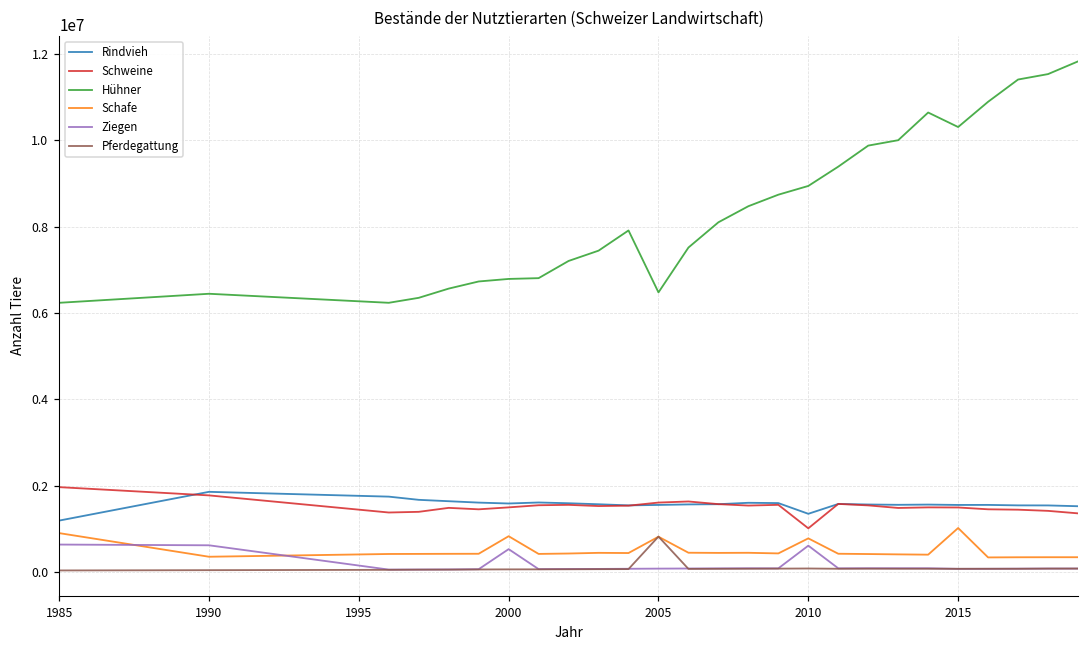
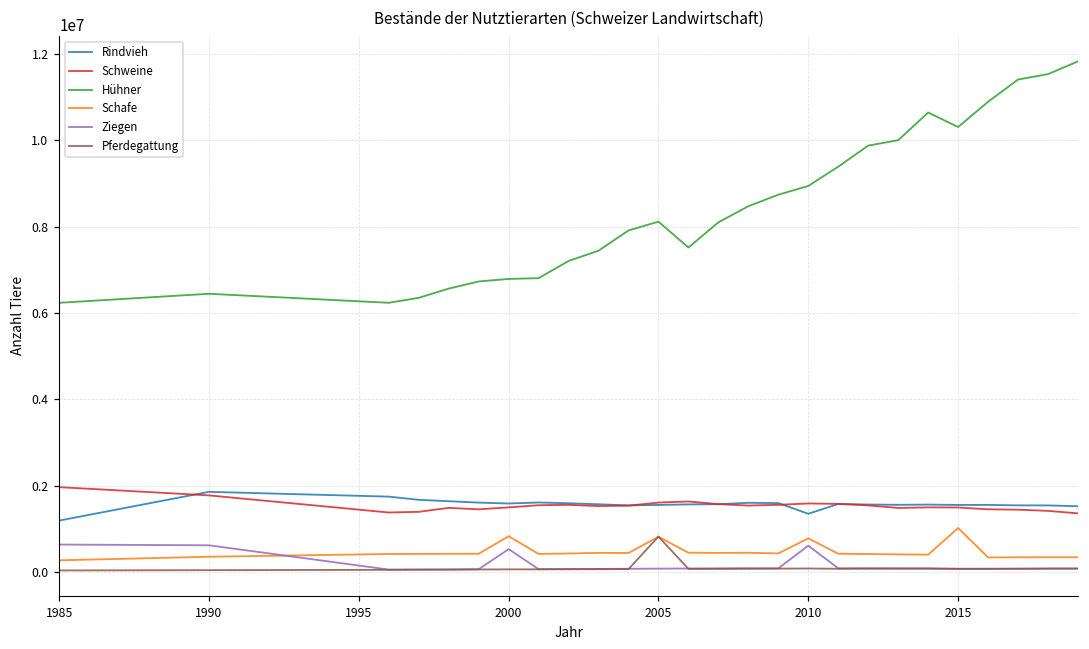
Schafe, 1985: 900000 -> 300000
Hühner, 2005: 6500000 -> 8100000
Schweine, 2010: 1000000 -> 1600000
